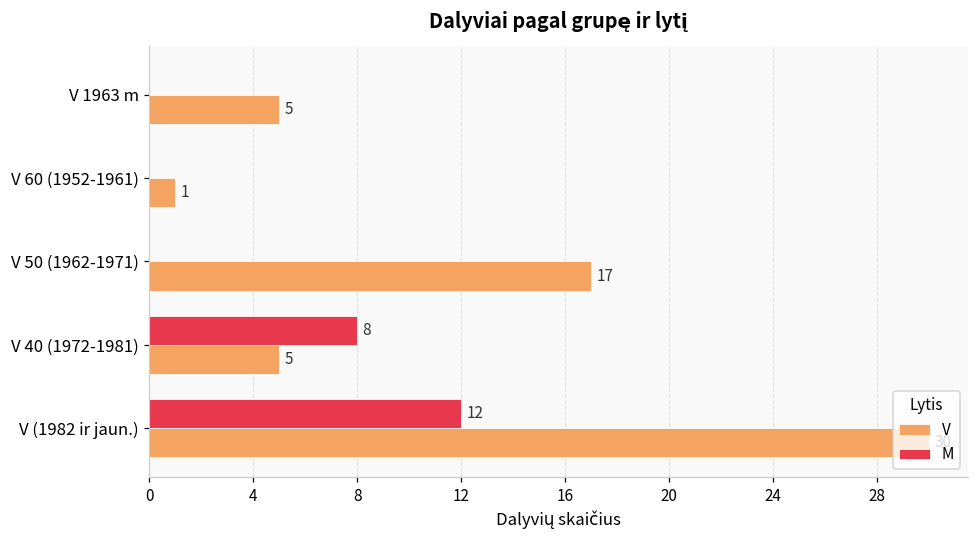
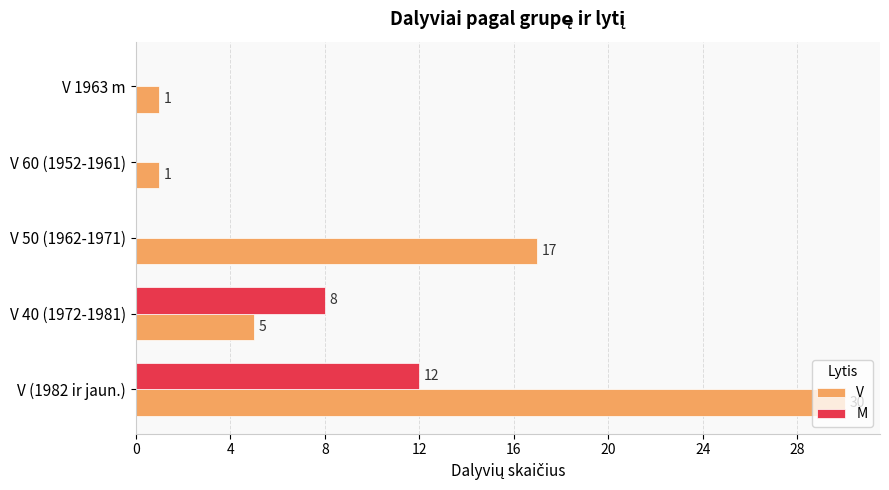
V, V 1963 m: 5 -> 1
